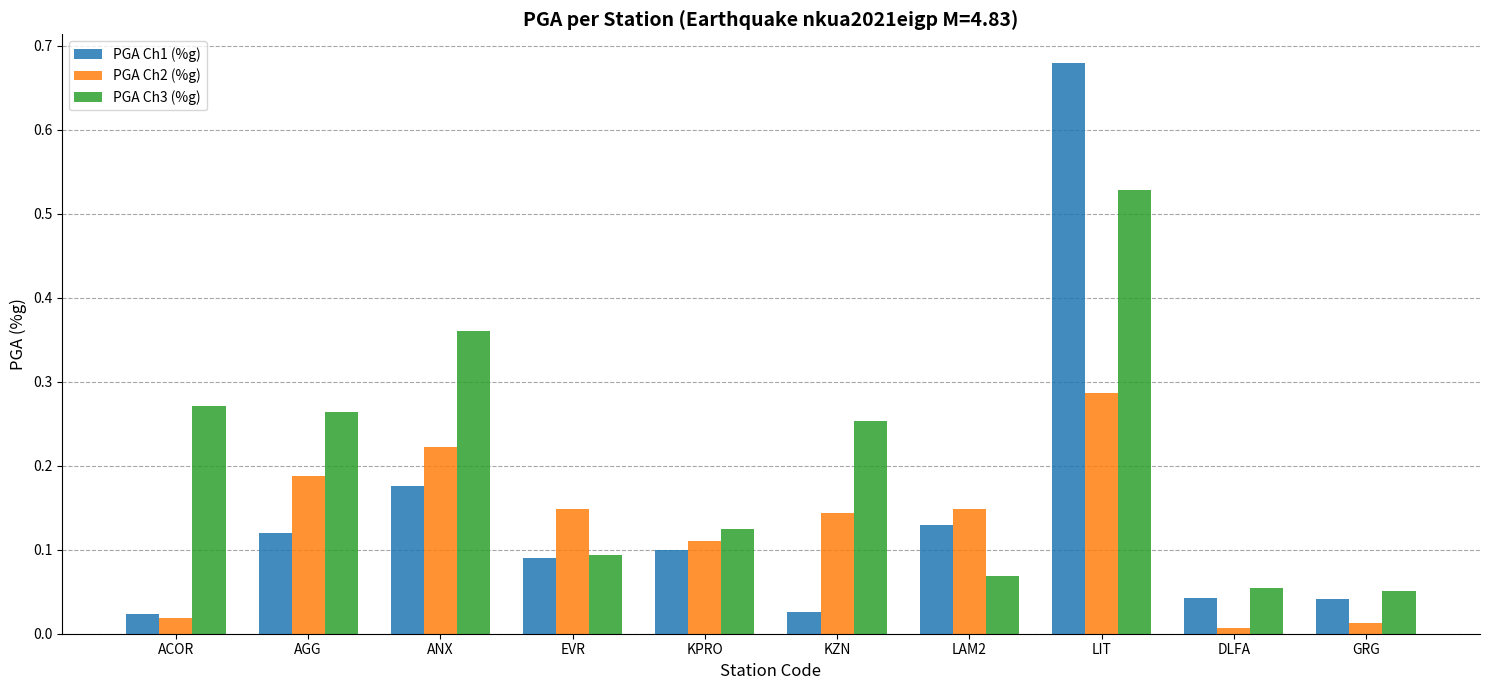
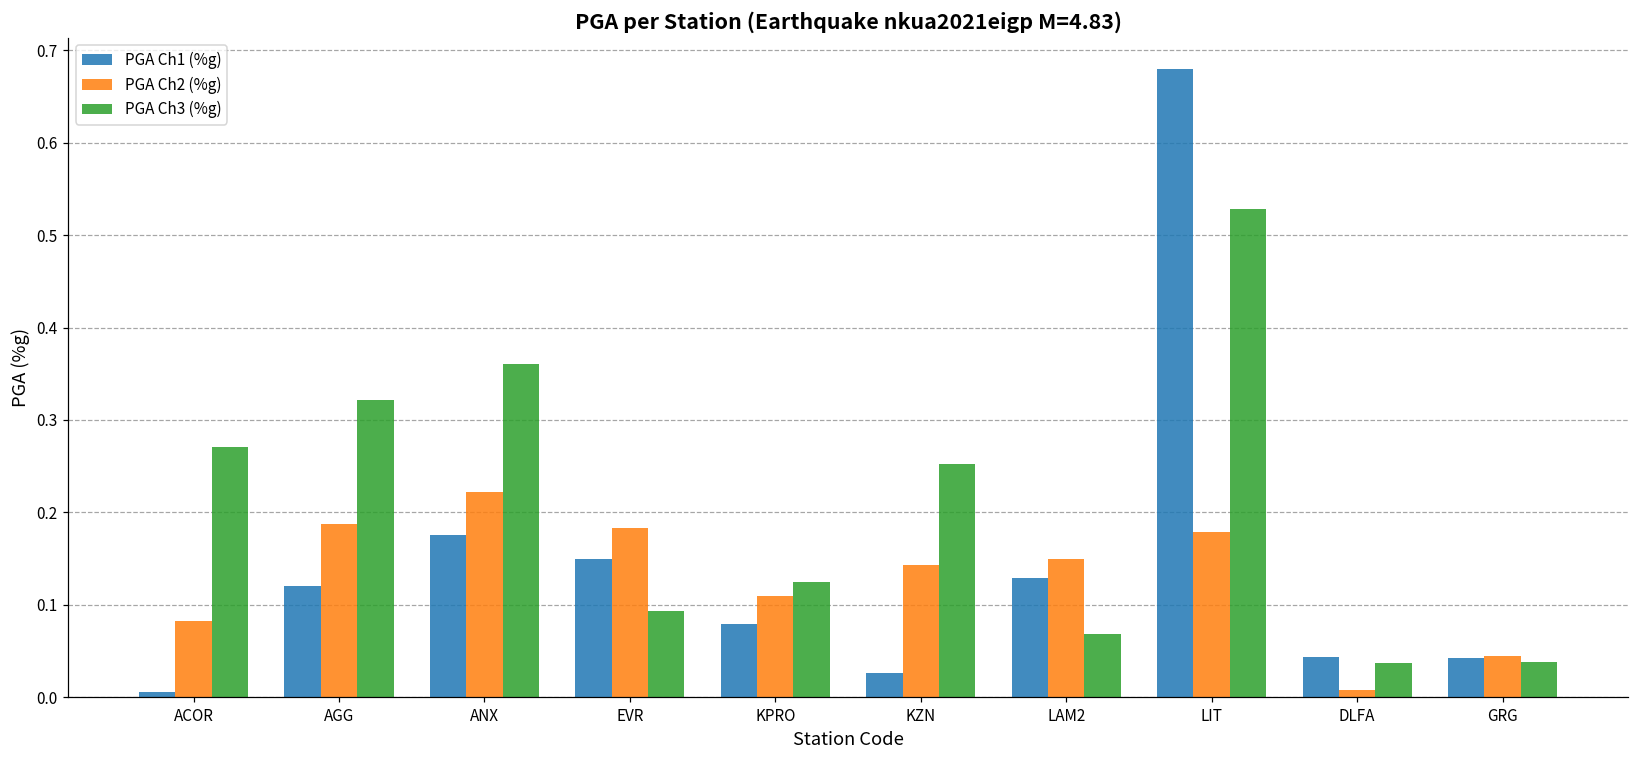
PGA Ch1 (%g), ACOR: 0.02 -> 0.01
PGA Ch2 (%g), ACOR: 0.02 -> 0.08
PGA Ch3 (%g), AGG: 0.26 -> 0.32
PGA Ch1 (%g), EVR: 0.09 -> 0.15
PGA Ch2 (%g), EVR: 0.15 -> 0.18
PGA Ch1 (%g), KPRO: 0.10 -> 0.08
PGA Ch2 (%g), LIT: 0.29 -> 0.18
PGA Ch3 (%g), DLFA: 0.05 -> 0.04
PGA Ch2 (%g), GRG: 0.01 -> 0.04
PGA Ch3 (%g), GRG: 0.05 -> 0.04
